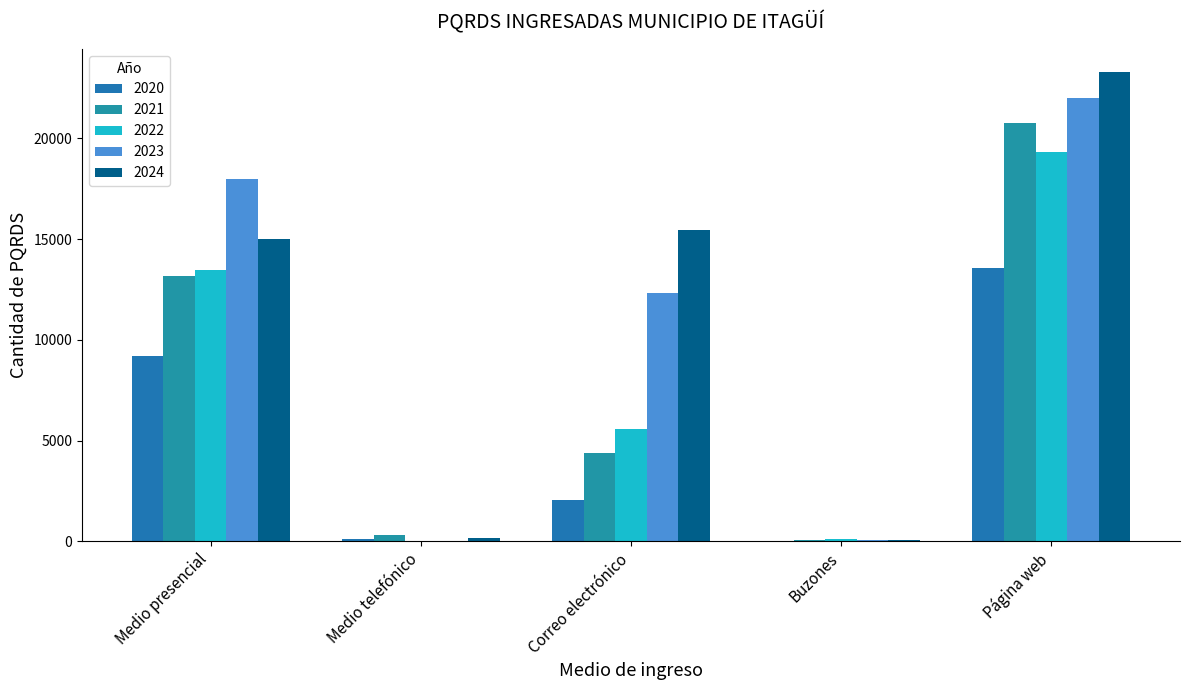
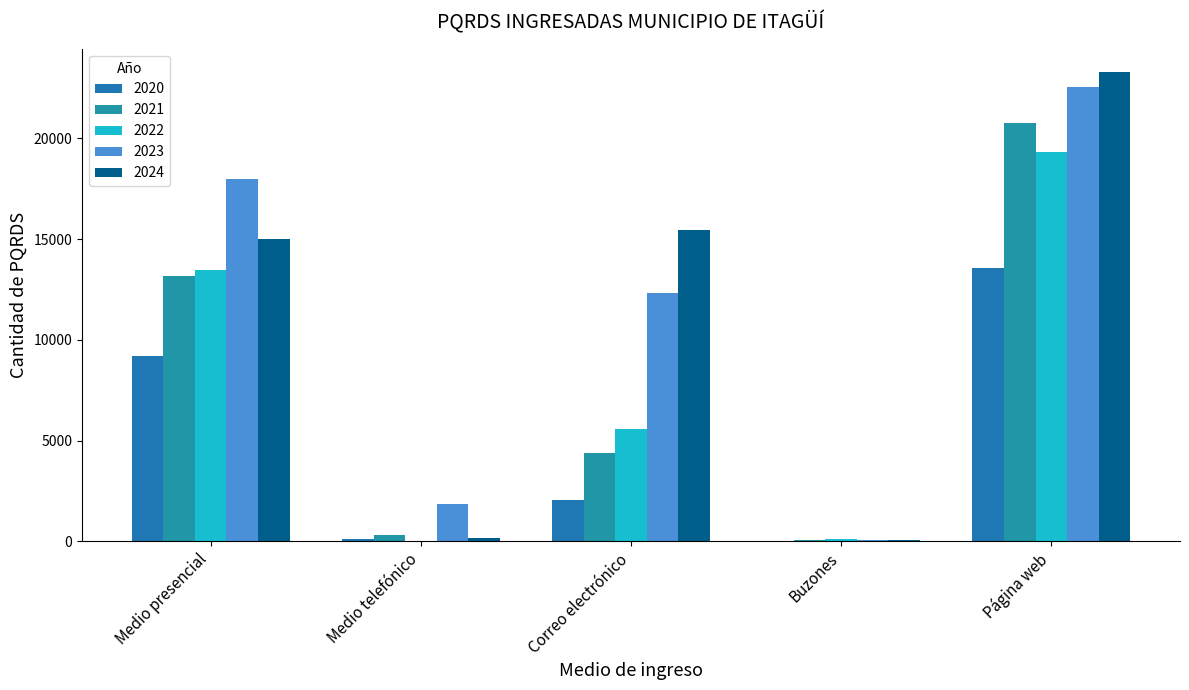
2023, Medio telefónico: 0 -> 1900
2023, Página web: 22000 -> 22600
